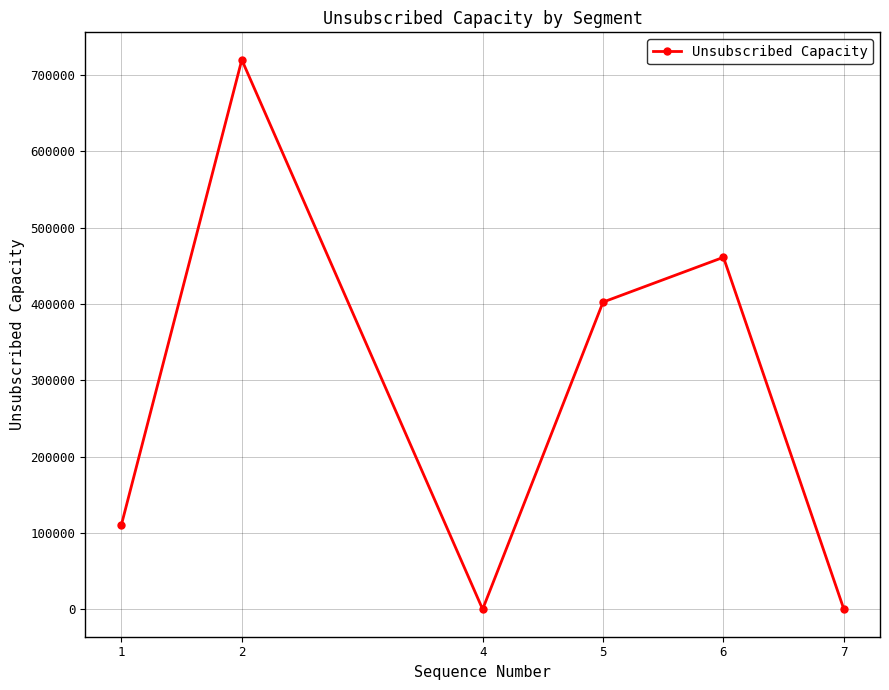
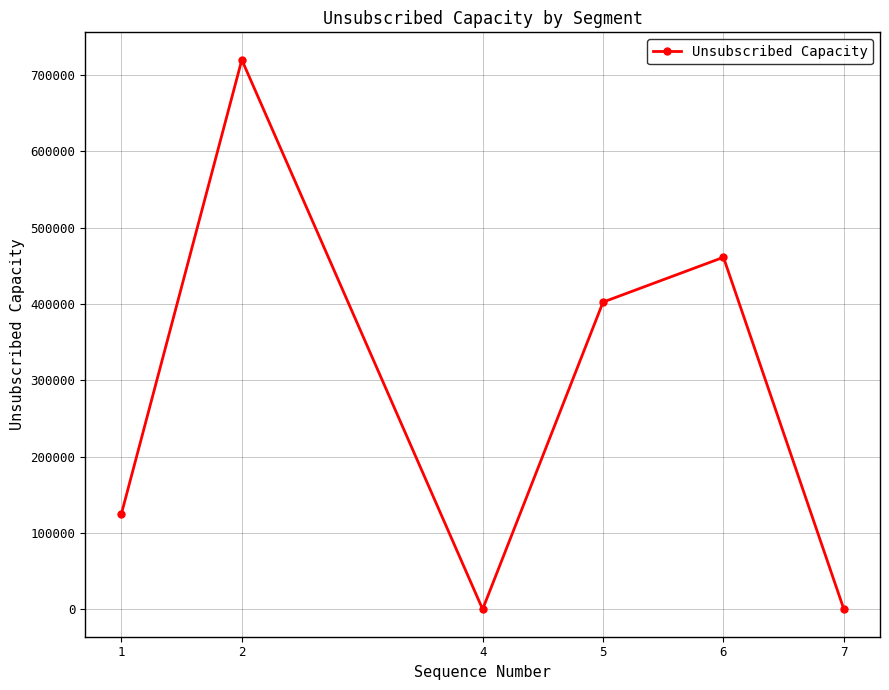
1: 110000 -> 130000
